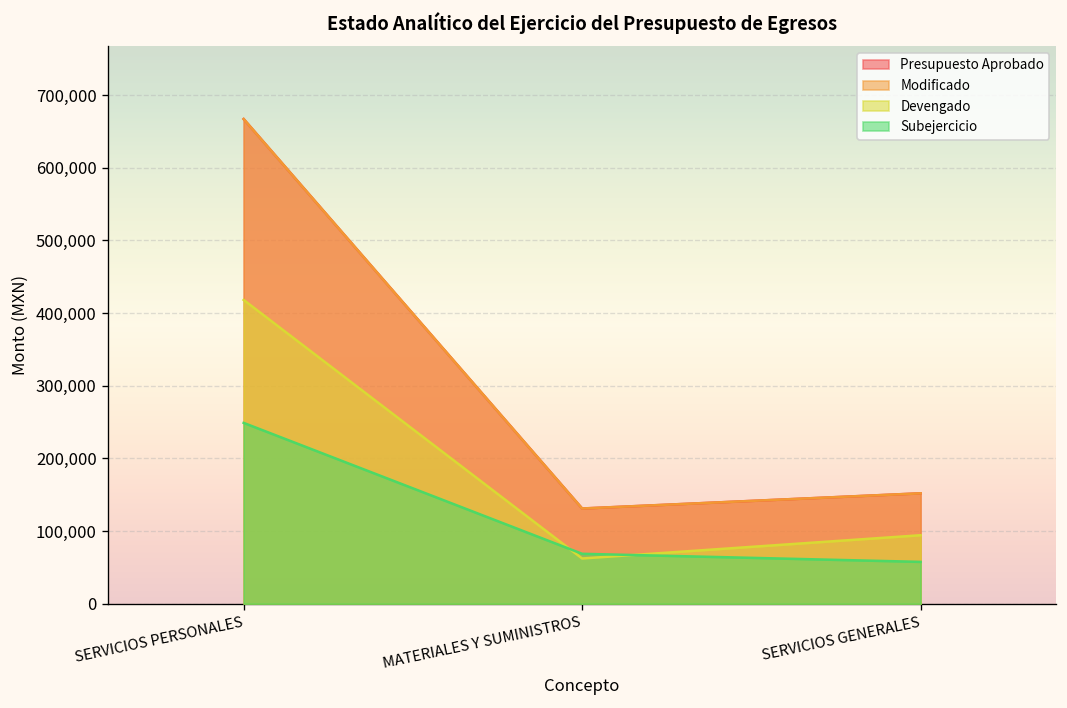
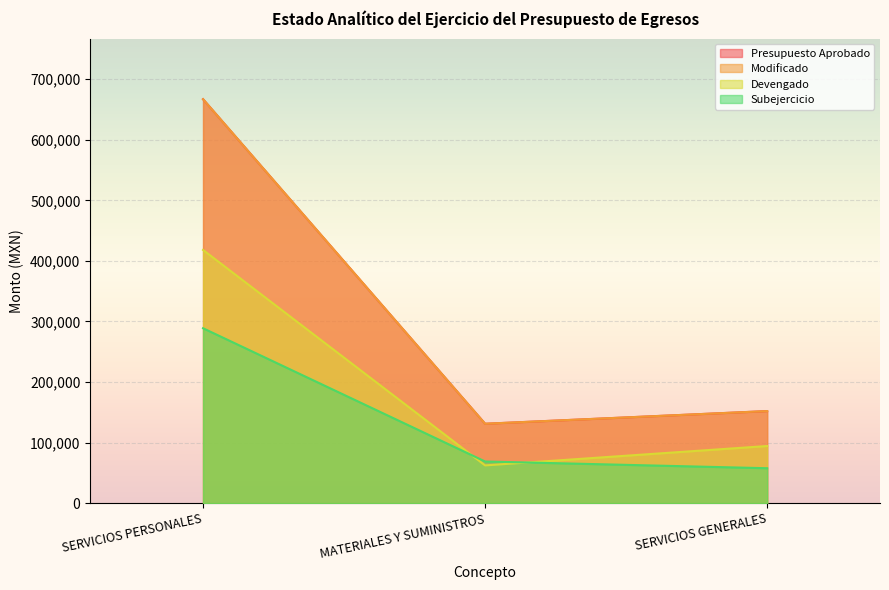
Subejercicio, SERVICIOS PERSONALES: 250,000 -> 290,000
